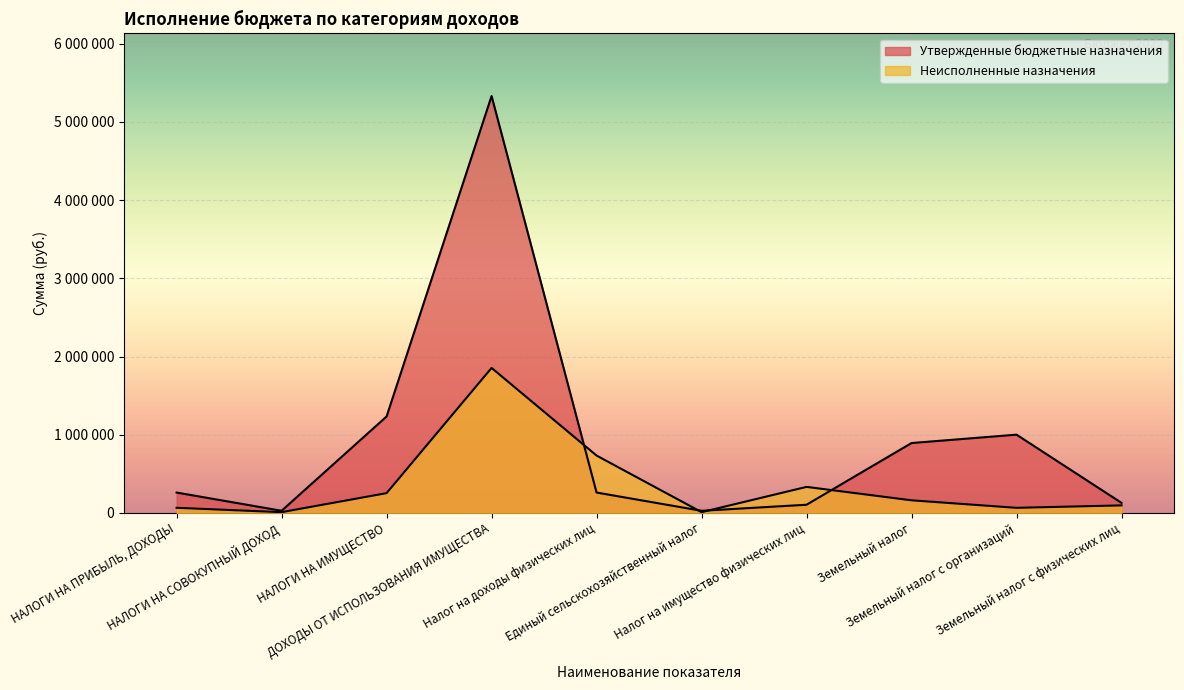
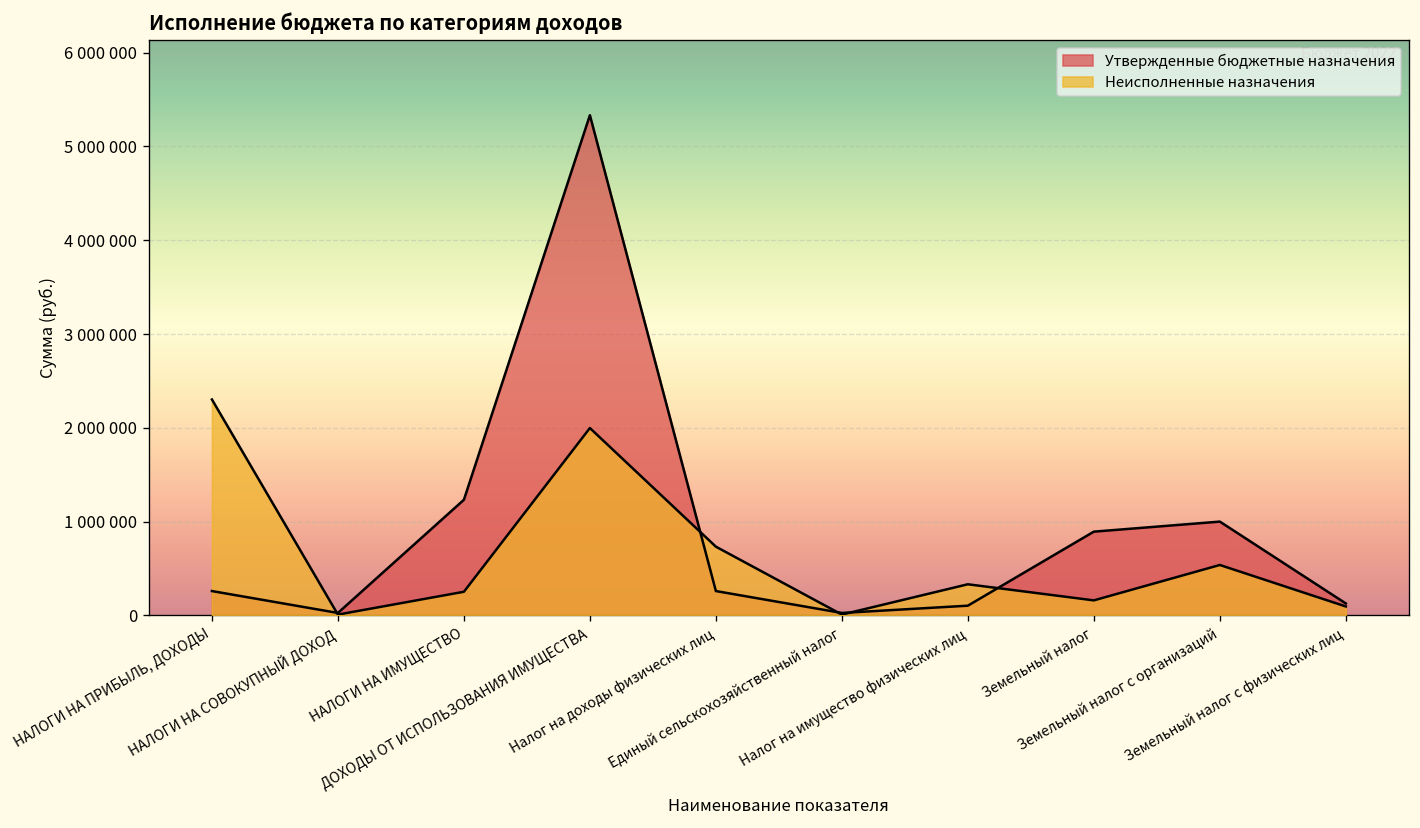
Неисполненные назначения, НАЛОГИ НА ПРИБЫЛЬ, ДОХОДЫ: 100000 -> 2300000
Неисполненные назначения, ДОХОДЫ ОТ ИСПОЛЬЗОВАНИЯ ИМУЩЕСТВА: 1900000 -> 2000000
Неисполненные назначения, Земельный налог с организаций: 100000 -> 500000
